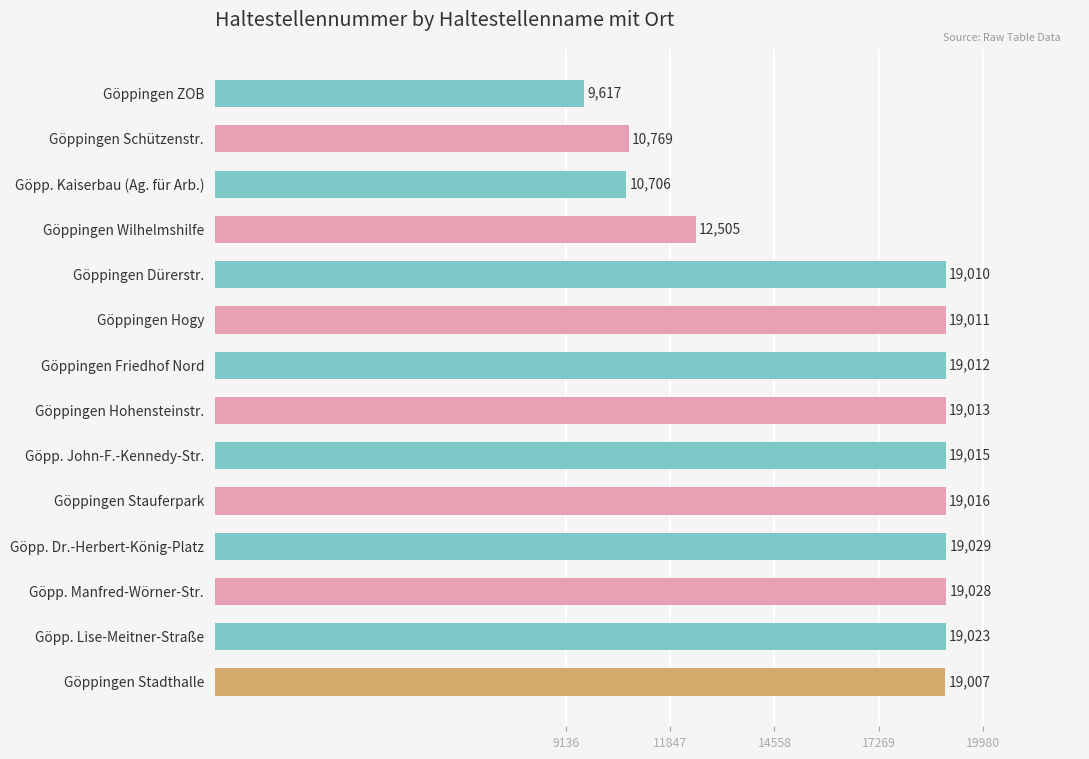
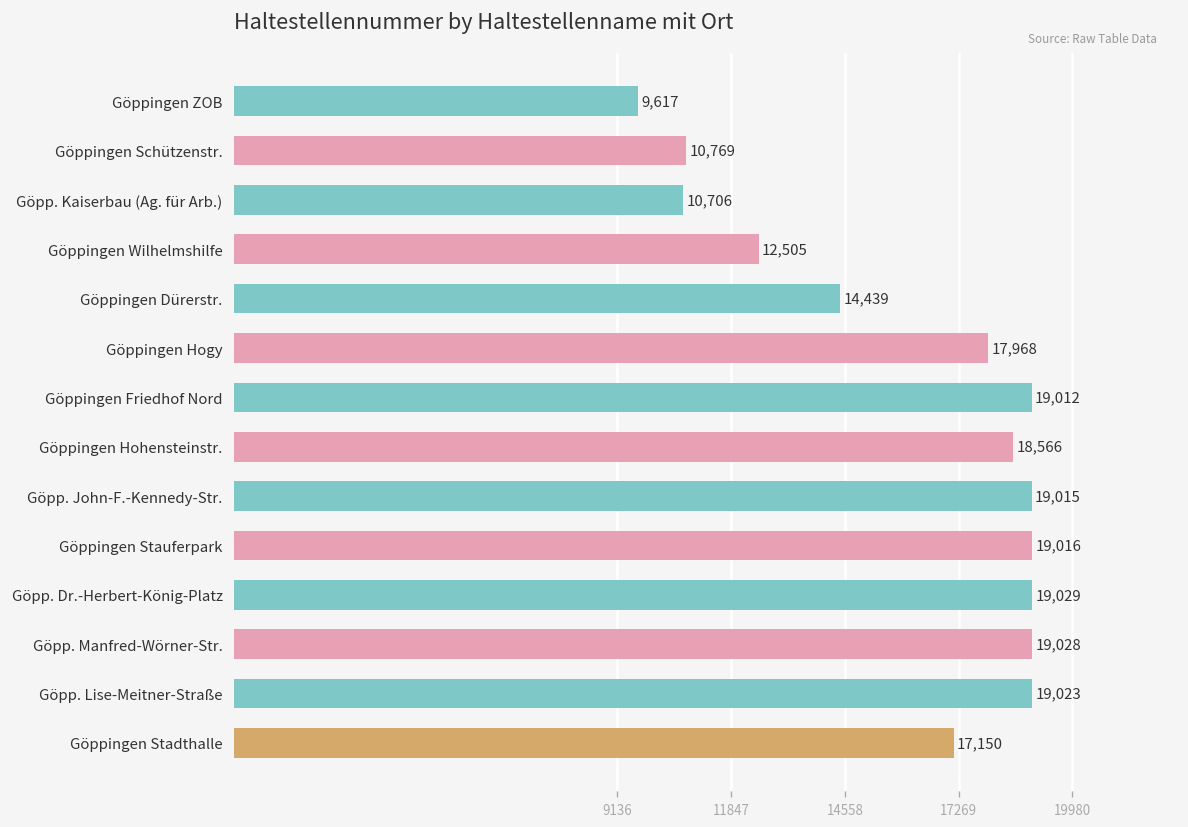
Göppingen Dürerstr.: 19,010 -> 14,439
Göppingen Hogy: 19,011 -> 17,968
Göppingen Hohensteinstr.: 19,013 -> 18,566
Göppingen Stadthalle: 19,007 -> 17,150
